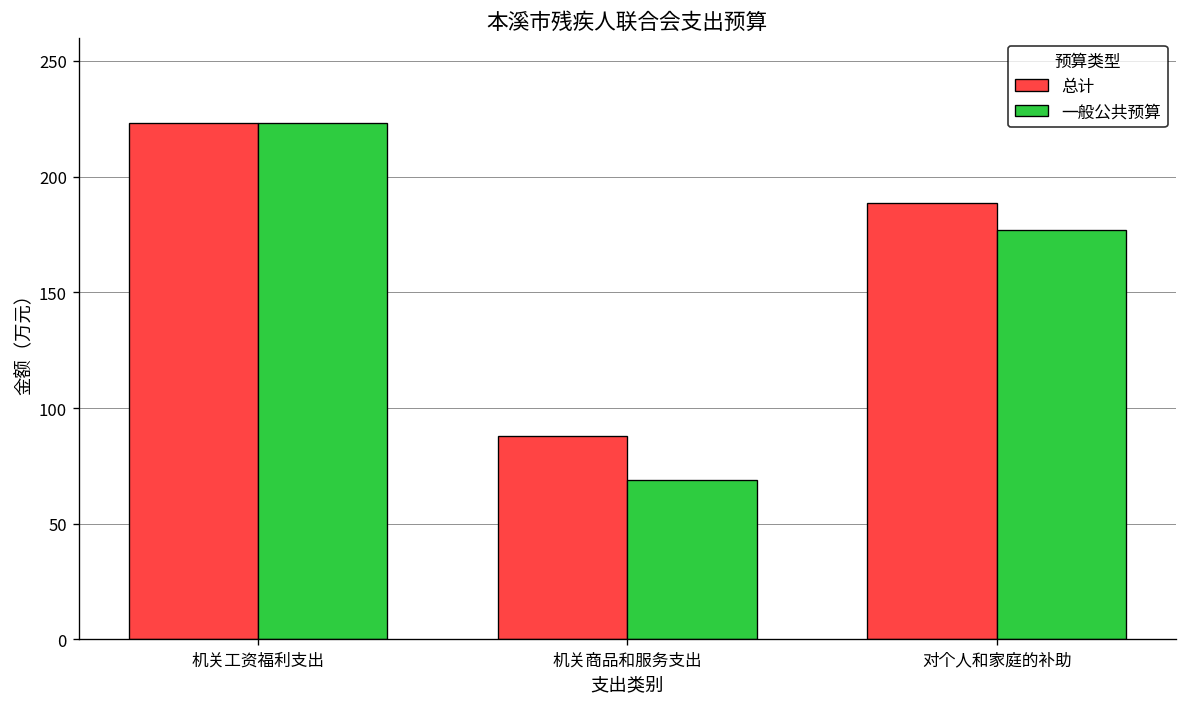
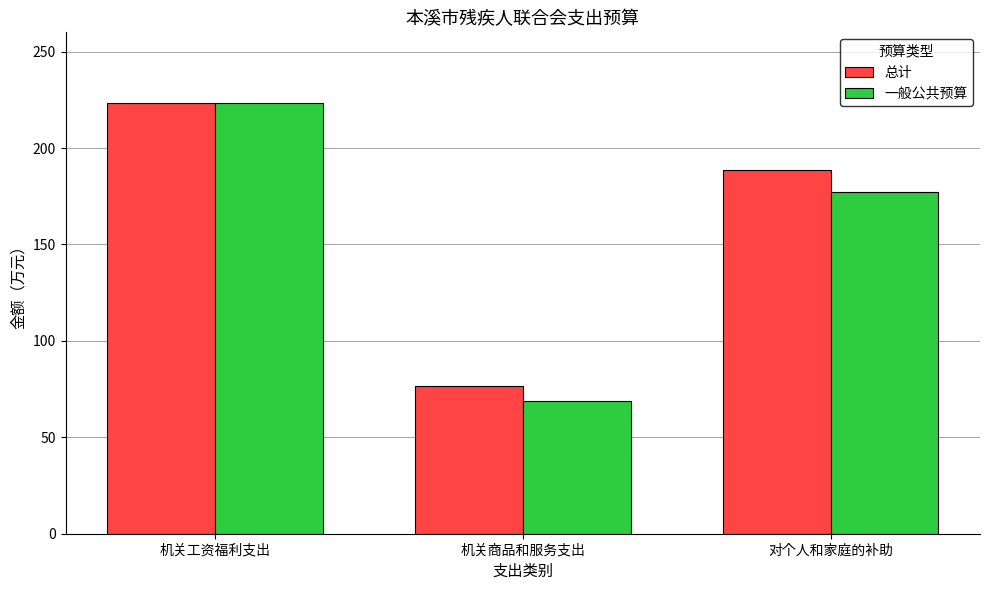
总计, 机关商品和服务支出: 88 -> 77
